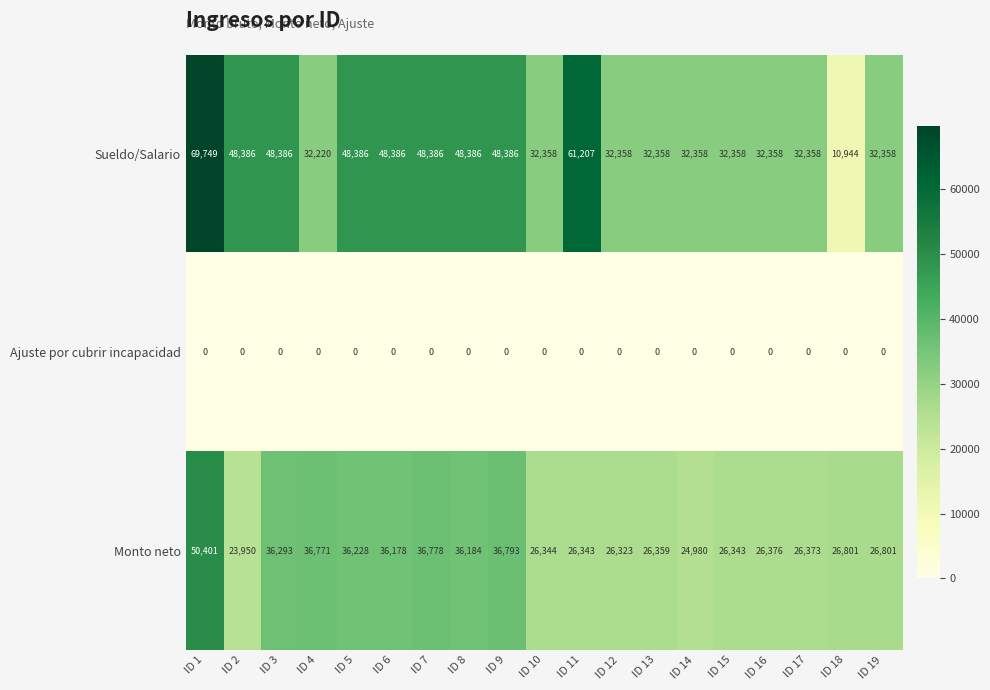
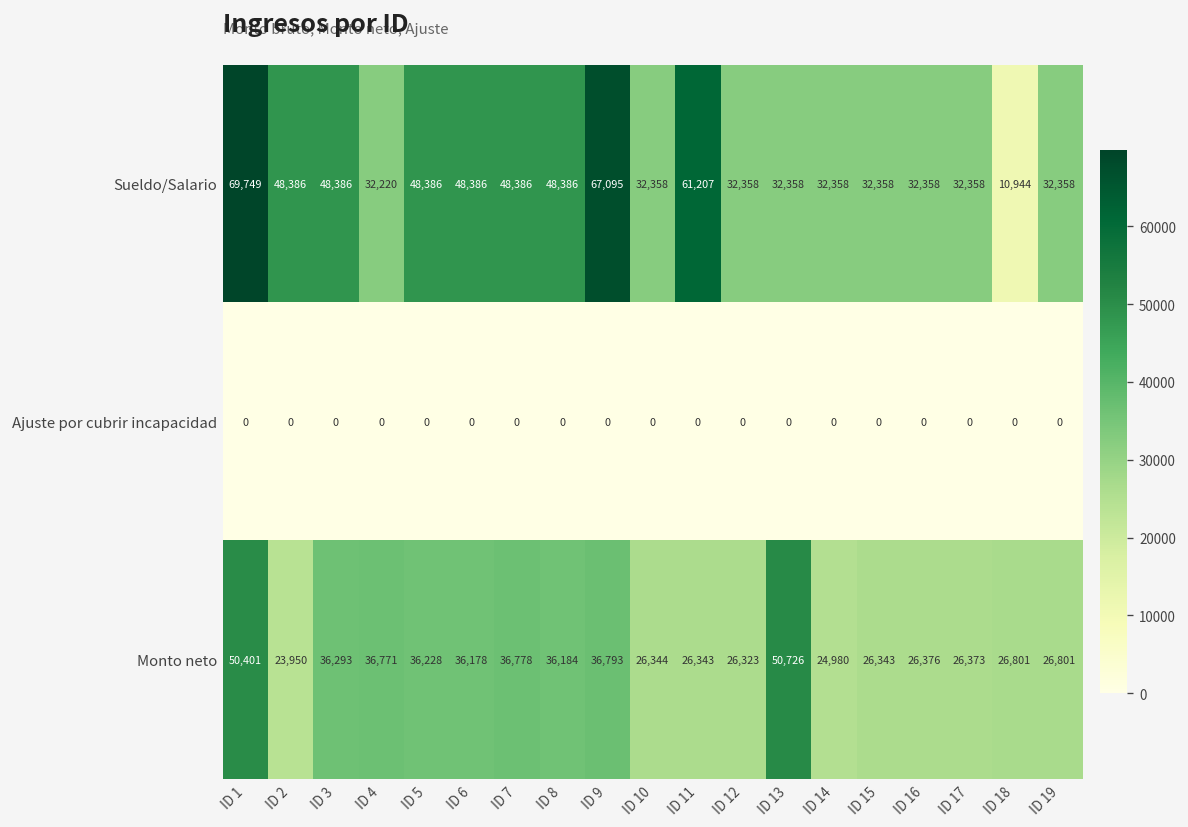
Sueldo/Salario, ID 9: 48,386 -> 67,095
Monto neto, ID 13: 26,359 -> 50,726
